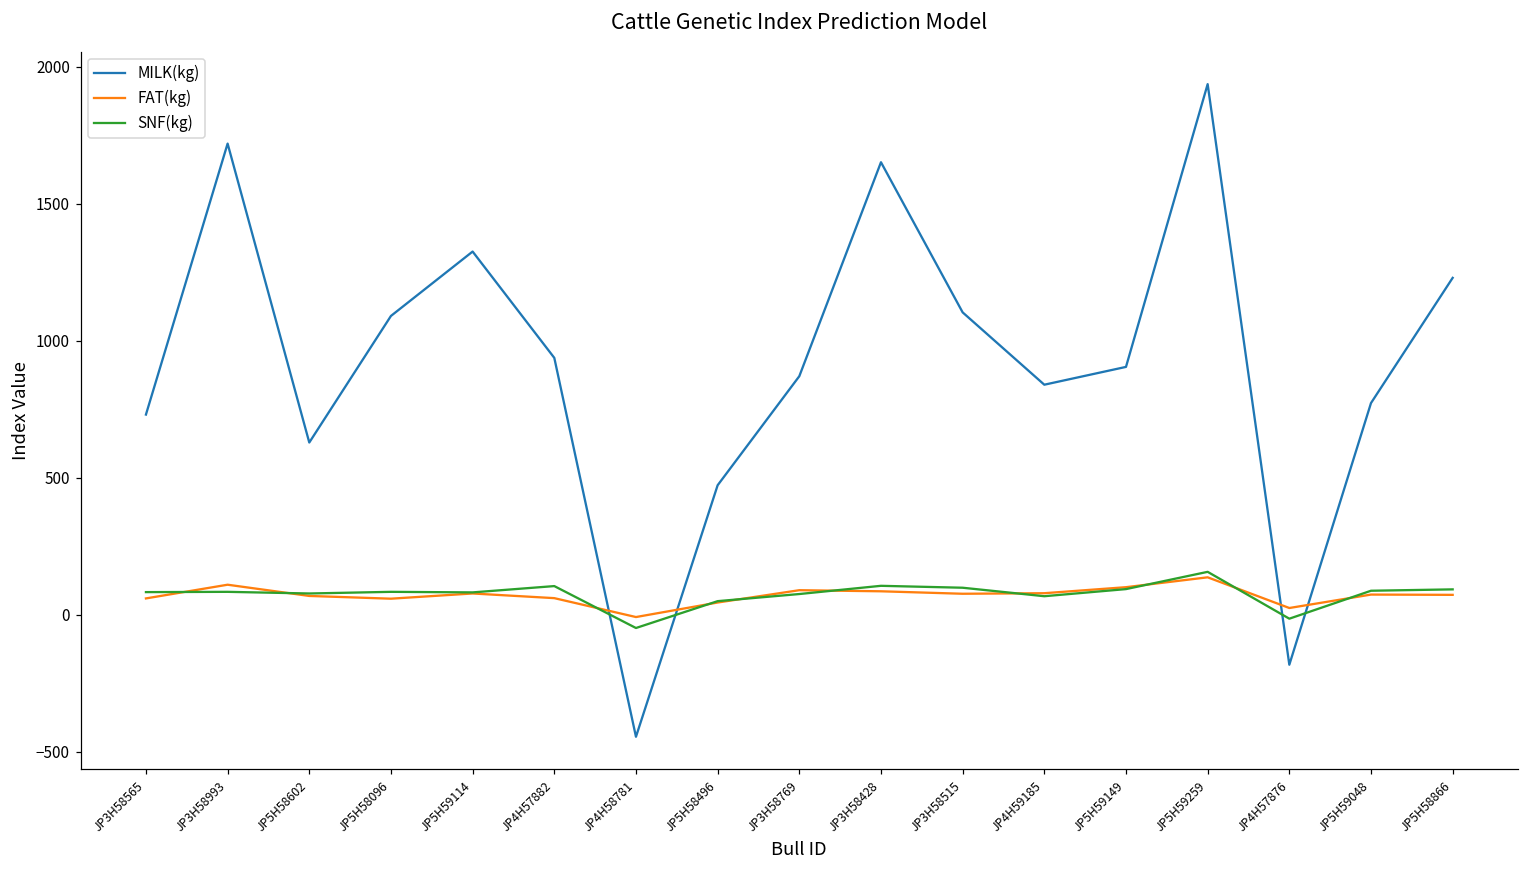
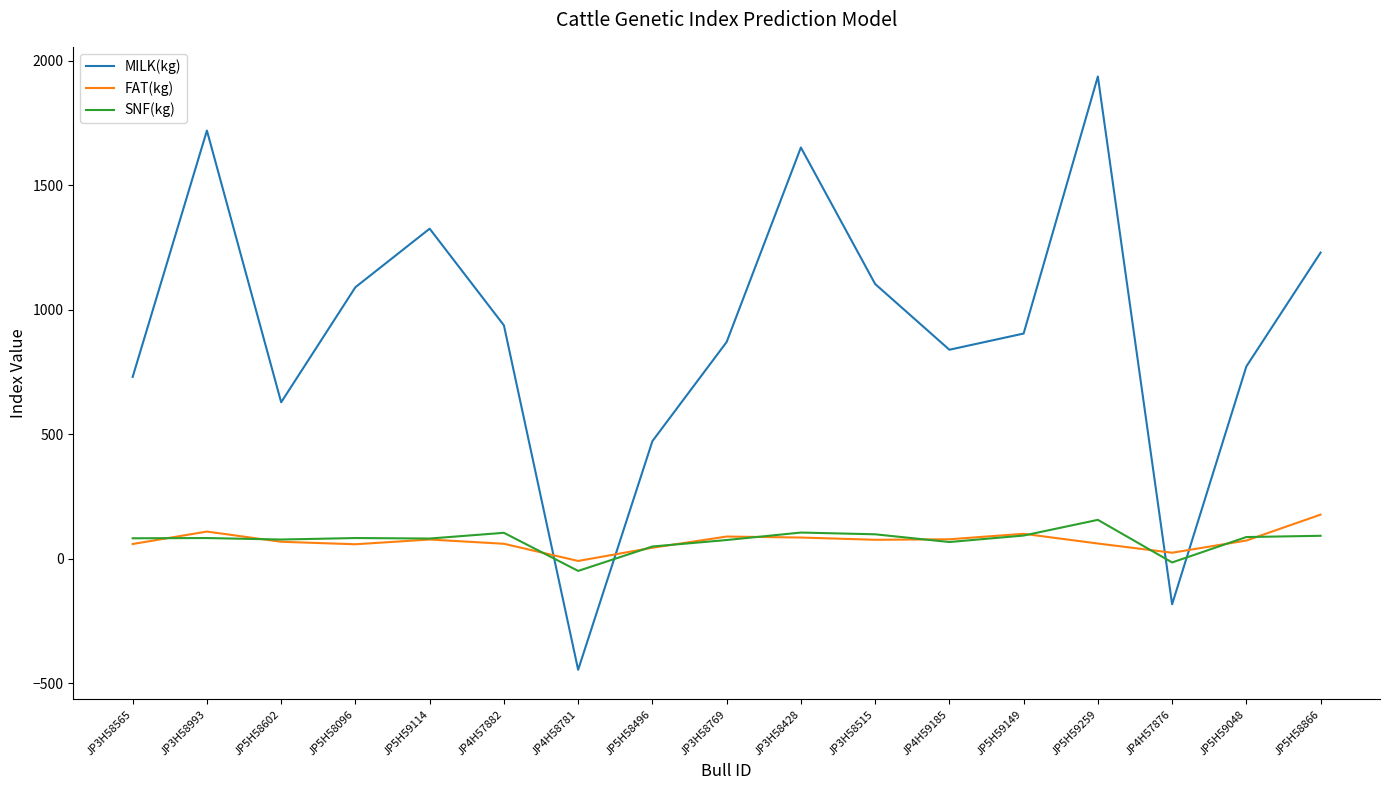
FAT(kg), JP5H59259: 140 -> 60
FAT(kg), JP5H58866: 70 -> 180
